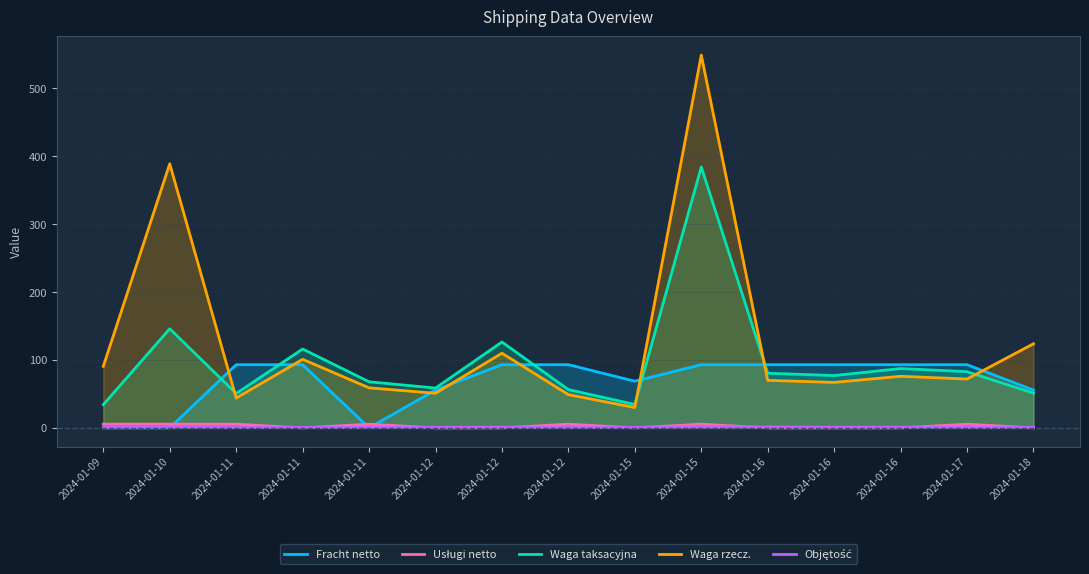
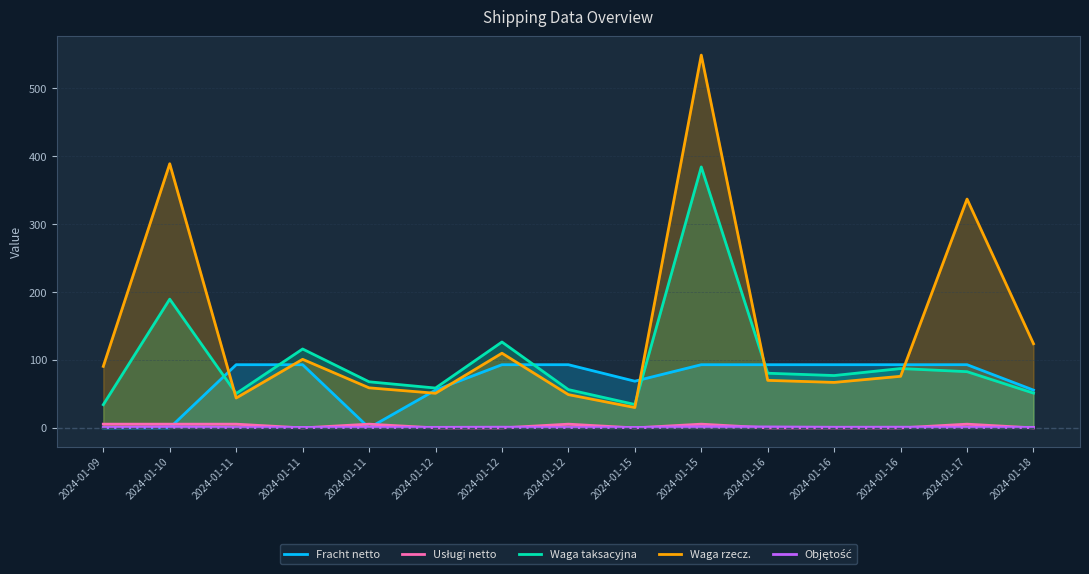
Waga taksacyjna, 2024-01-10: 150 -> 190
Waga rzecz., 2024-01-17: 70 -> 340
